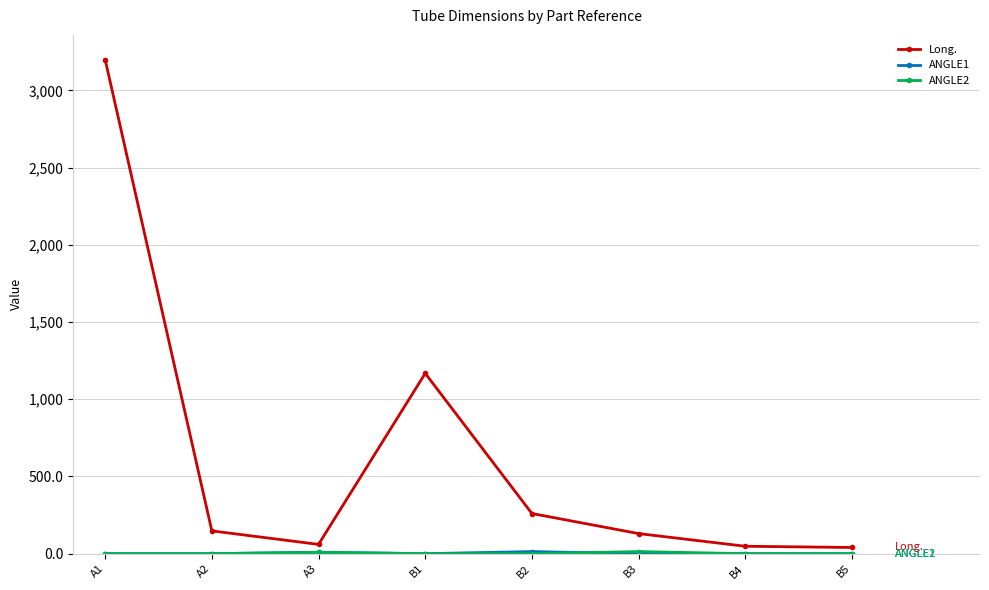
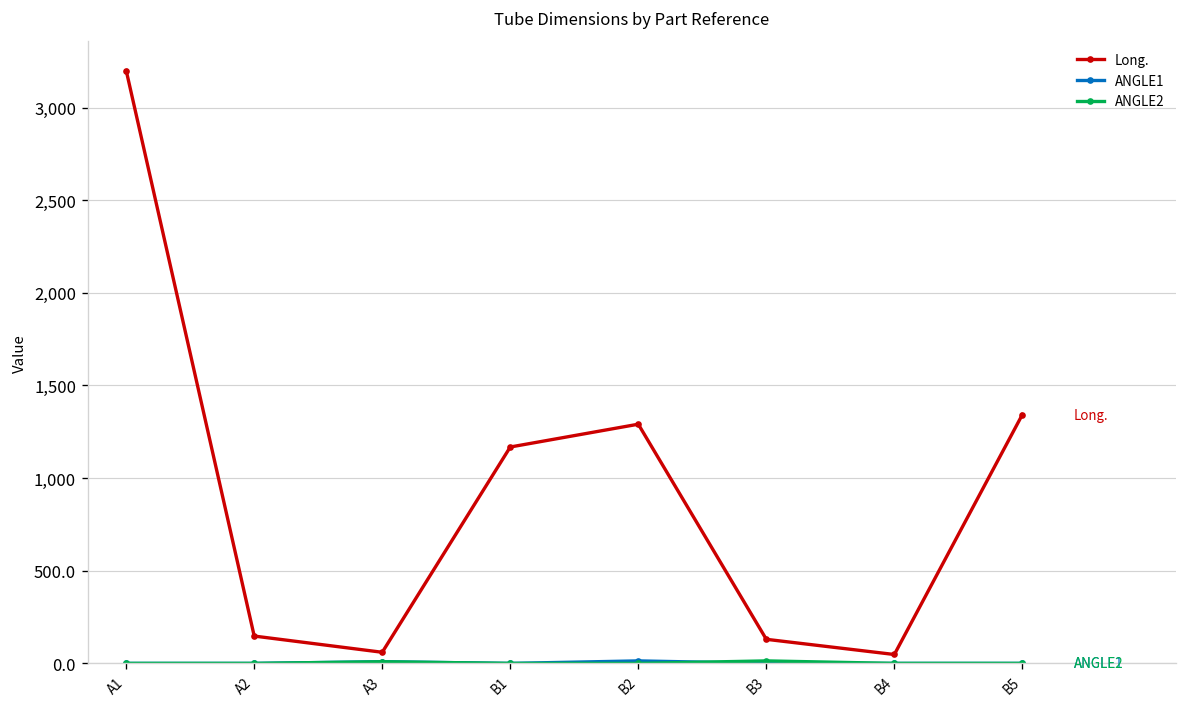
Long., B2: 260 -> 1,290
Long., B5: 40 -> 1,340
